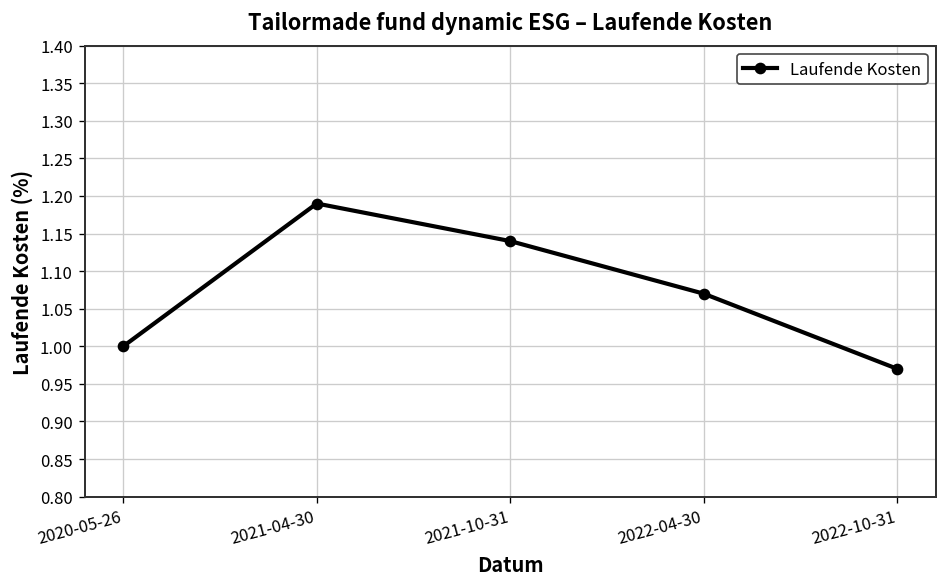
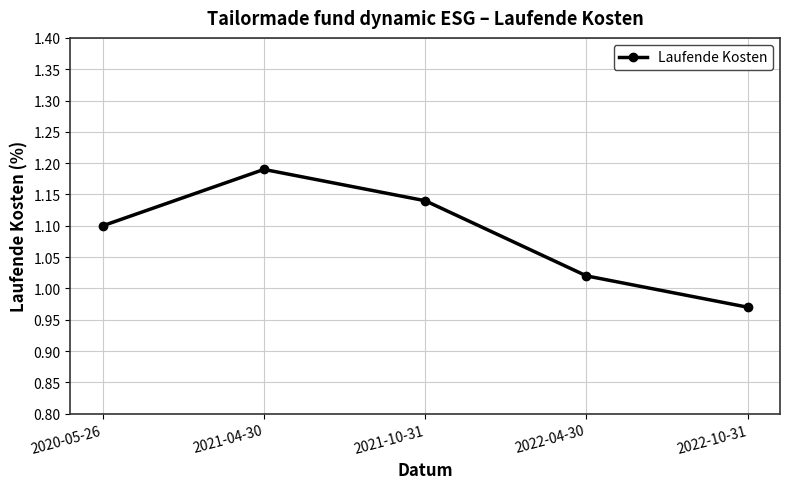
2020-05-26: 1.0 -> 1.1
2022-04-30: 1.07 -> 1.02
